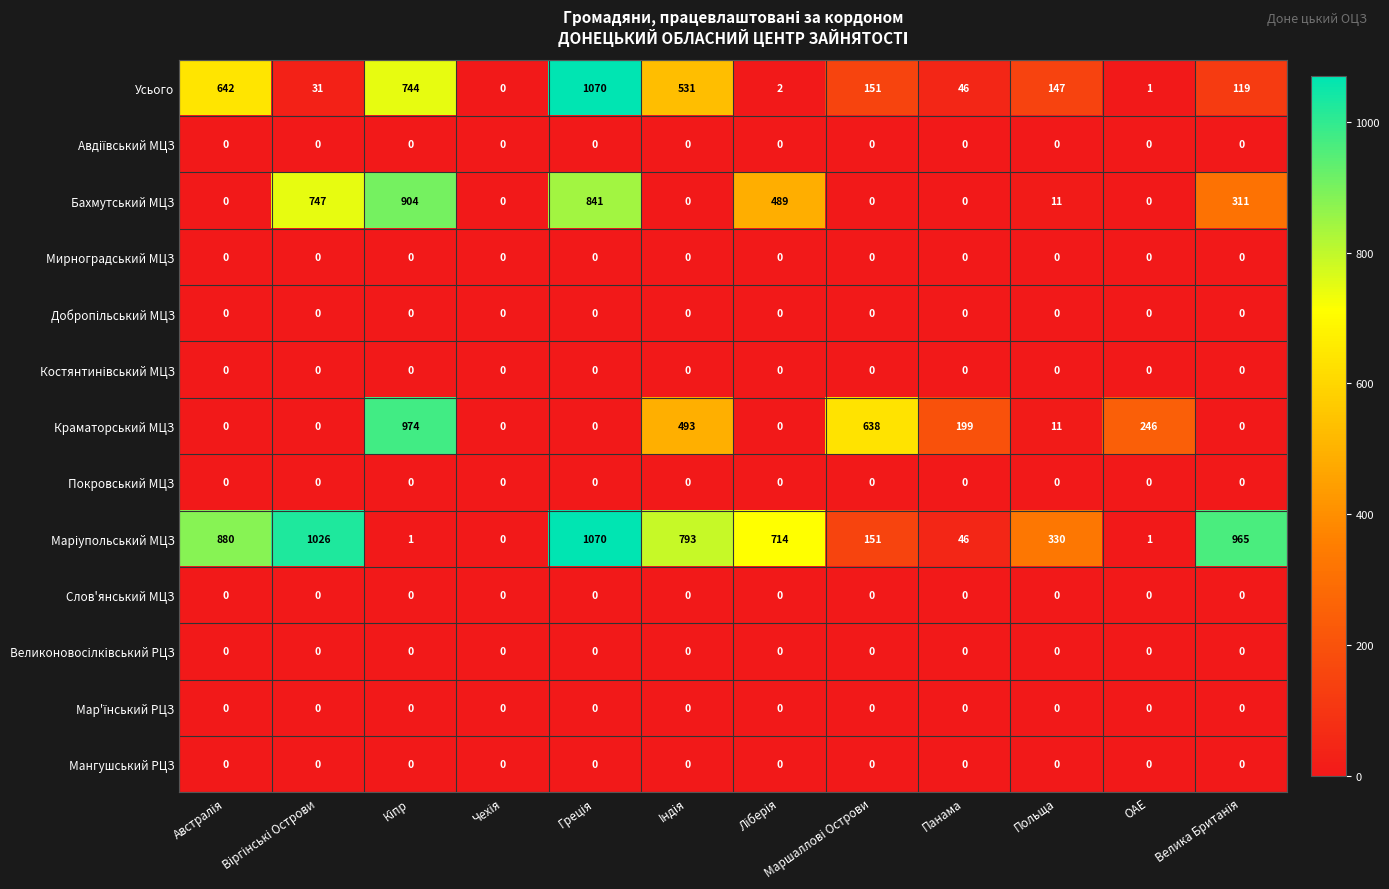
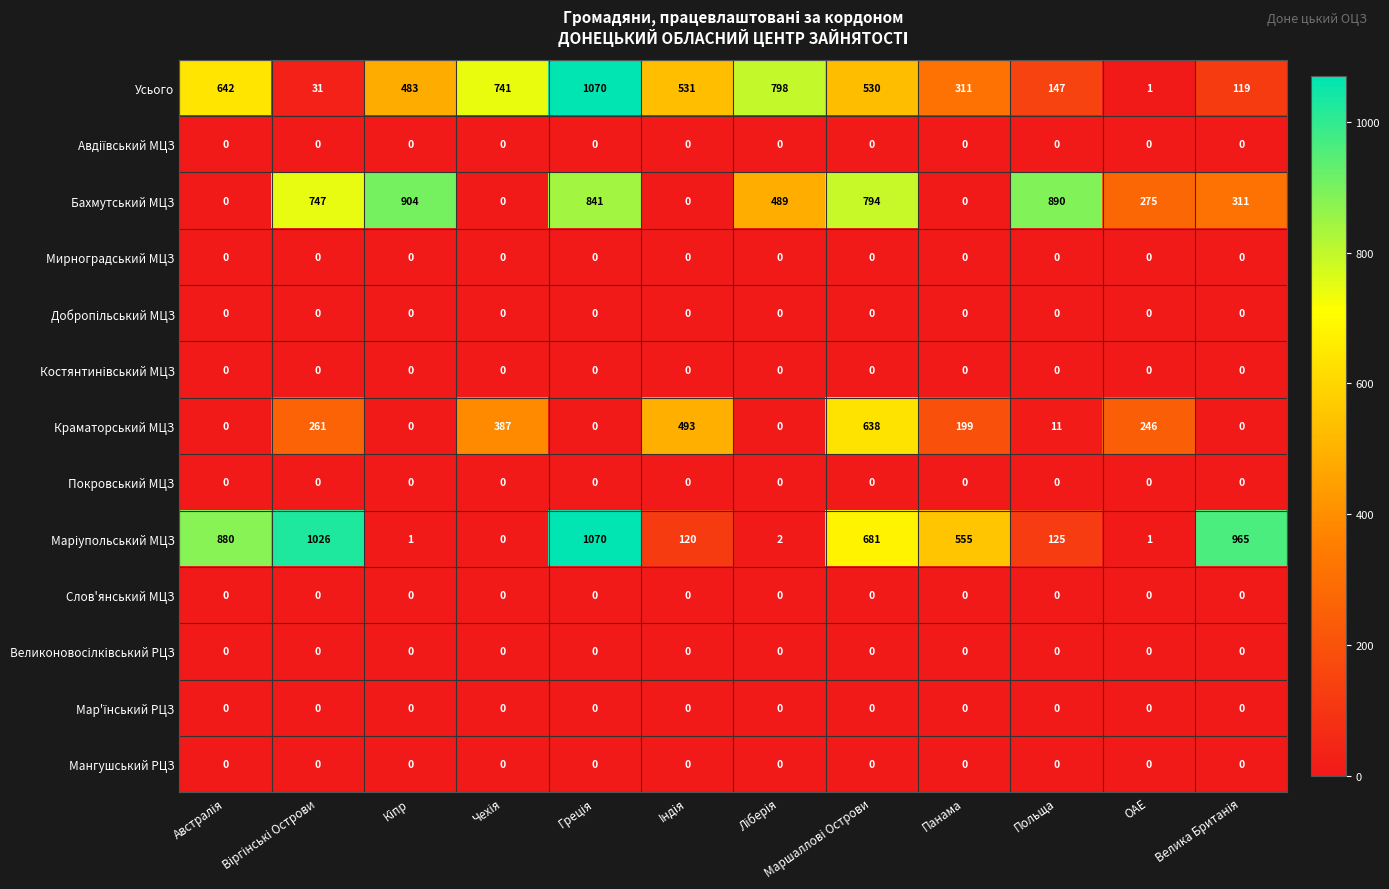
Усього, Кіпр: 744 -> 483
Усього, Чехія: 0 -> 741
Усього, Ліберія: 2 -> 798
Усього, Маршаллові Острови: 151 -> 530
Усього, Панама: 46 -> 311
Бахмутський МЦЗ, Маршаллові Острови: 0 -> 794
Бахмутський МЦЗ, Польща: 11 -> 890
Бахмутський МЦЗ, ОАЕ: 0 -> 275
Краматорський МЦЗ, Віргінські Острови: 0 -> 261
Краматорський МЦЗ, Кіпр: 974 -> 0
Краматорський МЦЗ, Чехія: 0 -> 387
Маріупольський МЦЗ, Індія: 793 -> 120
Маріупольський МЦЗ, Ліберія: 714 -> 2
Маріупольський МЦЗ, Маршаллові Острови: 151 -> 681
Маріупольський МЦЗ, Панама: 46 -> 555
Маріупольський МЦЗ, Польща: 330 -> 125
